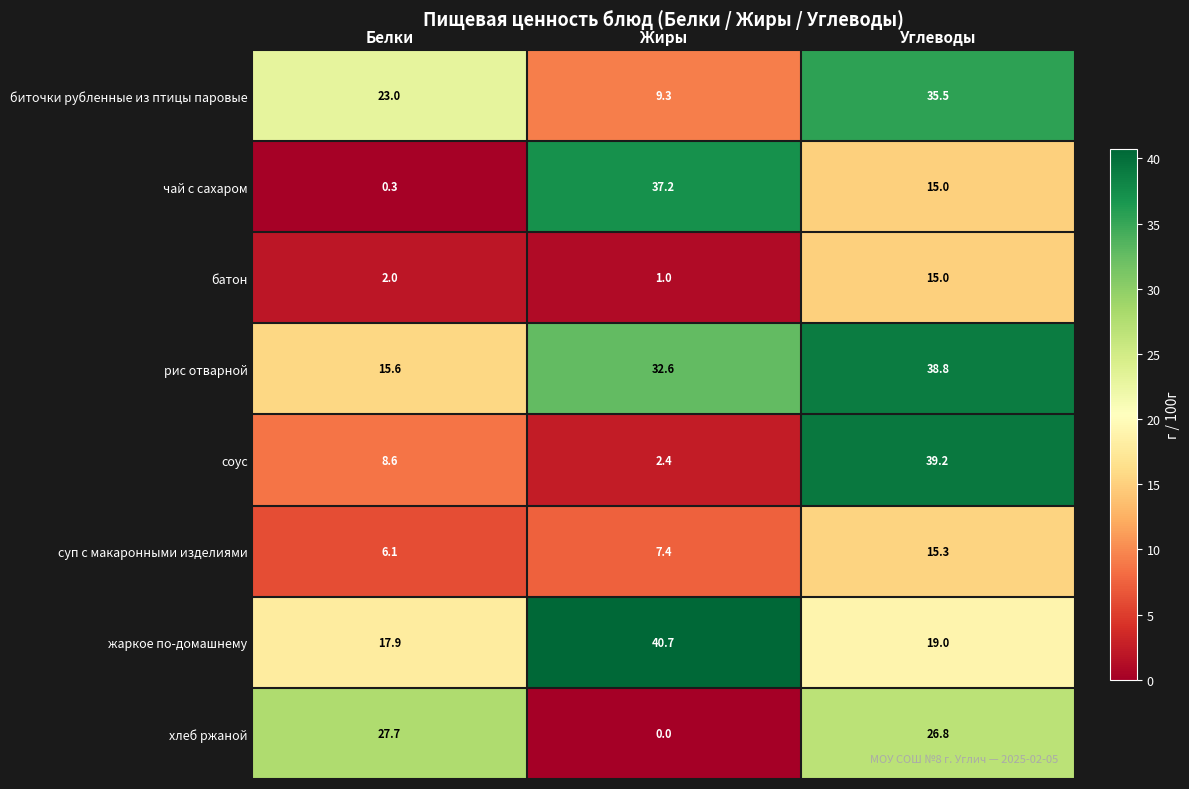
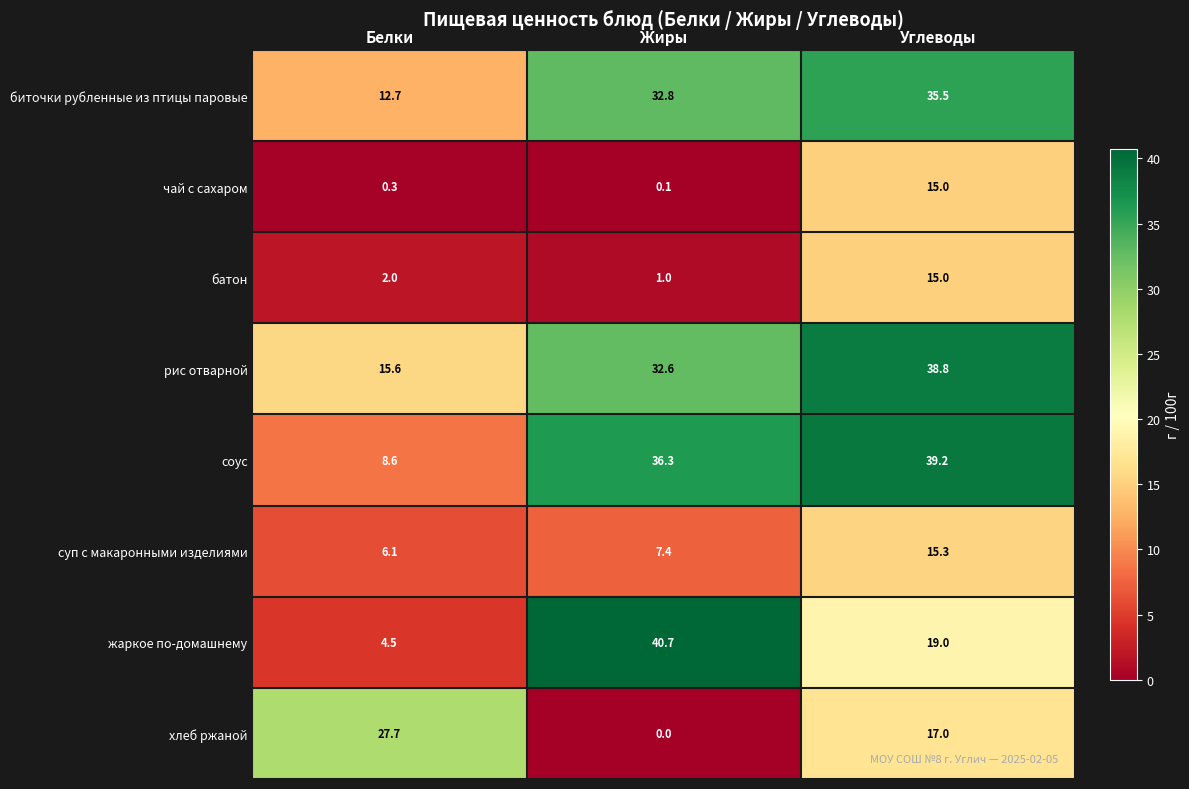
биточки рубленные из птицы паровые, Белки: 23.0 -> 12.7
биточки рубленные из птицы паровые, Жиры: 9.3 -> 32.8
чай с сахаром, Жиры: 37.2 -> 0.1
соус, Жиры: 2.4 -> 36.3
жаркое по-домашнему, Белки: 17.9 -> 4.5
хлеб ржаной, Углеводы: 26.8 -> 17.0
